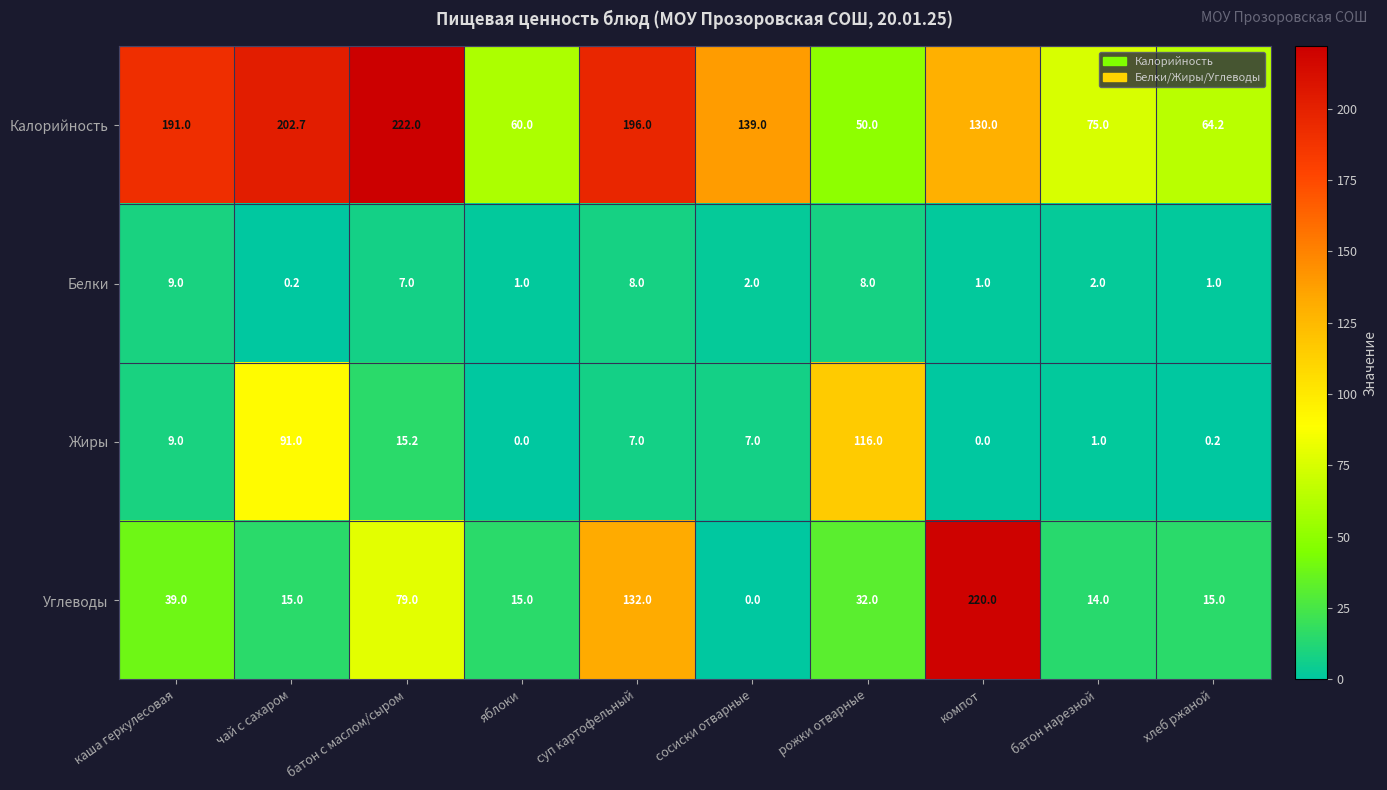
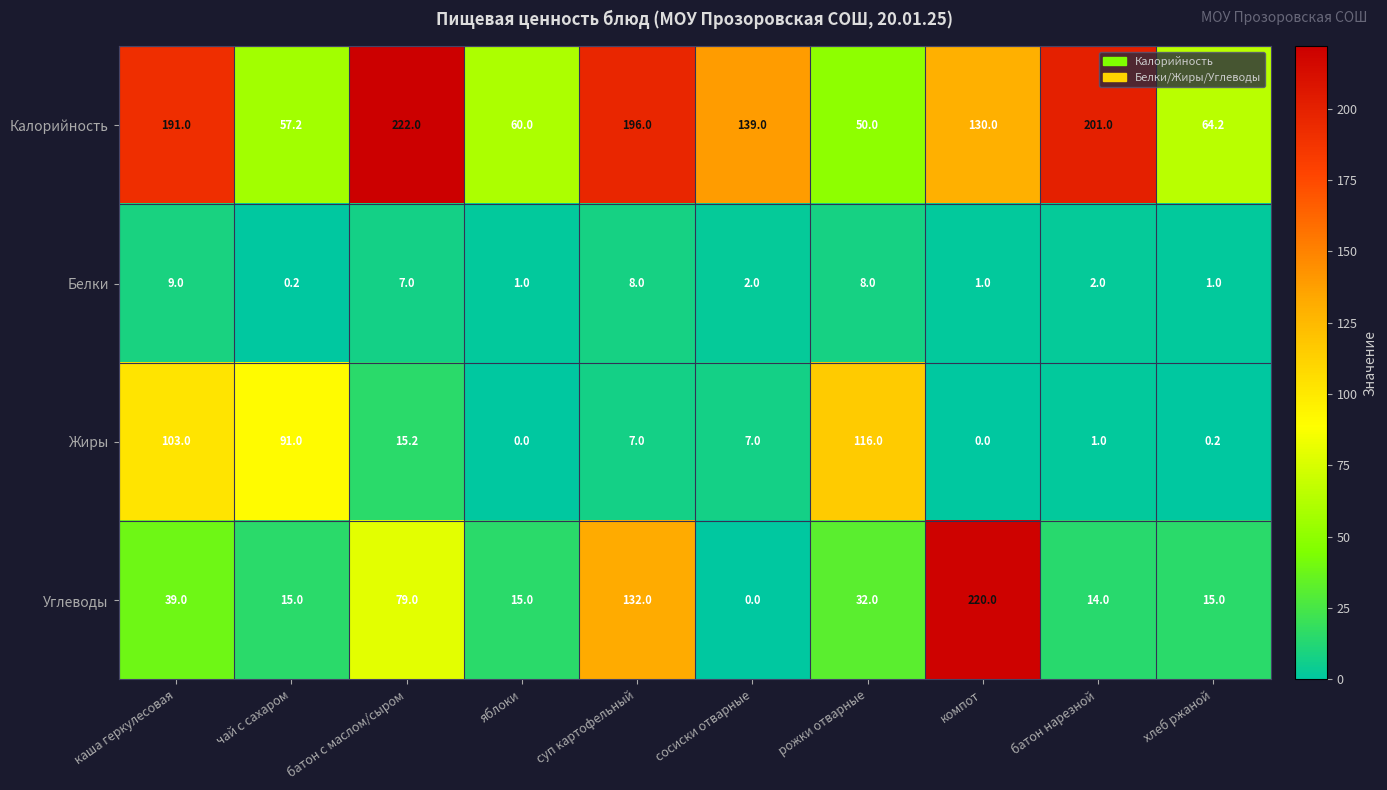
Калорийность, чай с сахаром: 202.7 -> 57.2
Калорийность, батон нарезной: 75.0 -> 201.0
Жиры, каша геркулесовая: 9.0 -> 103.0
